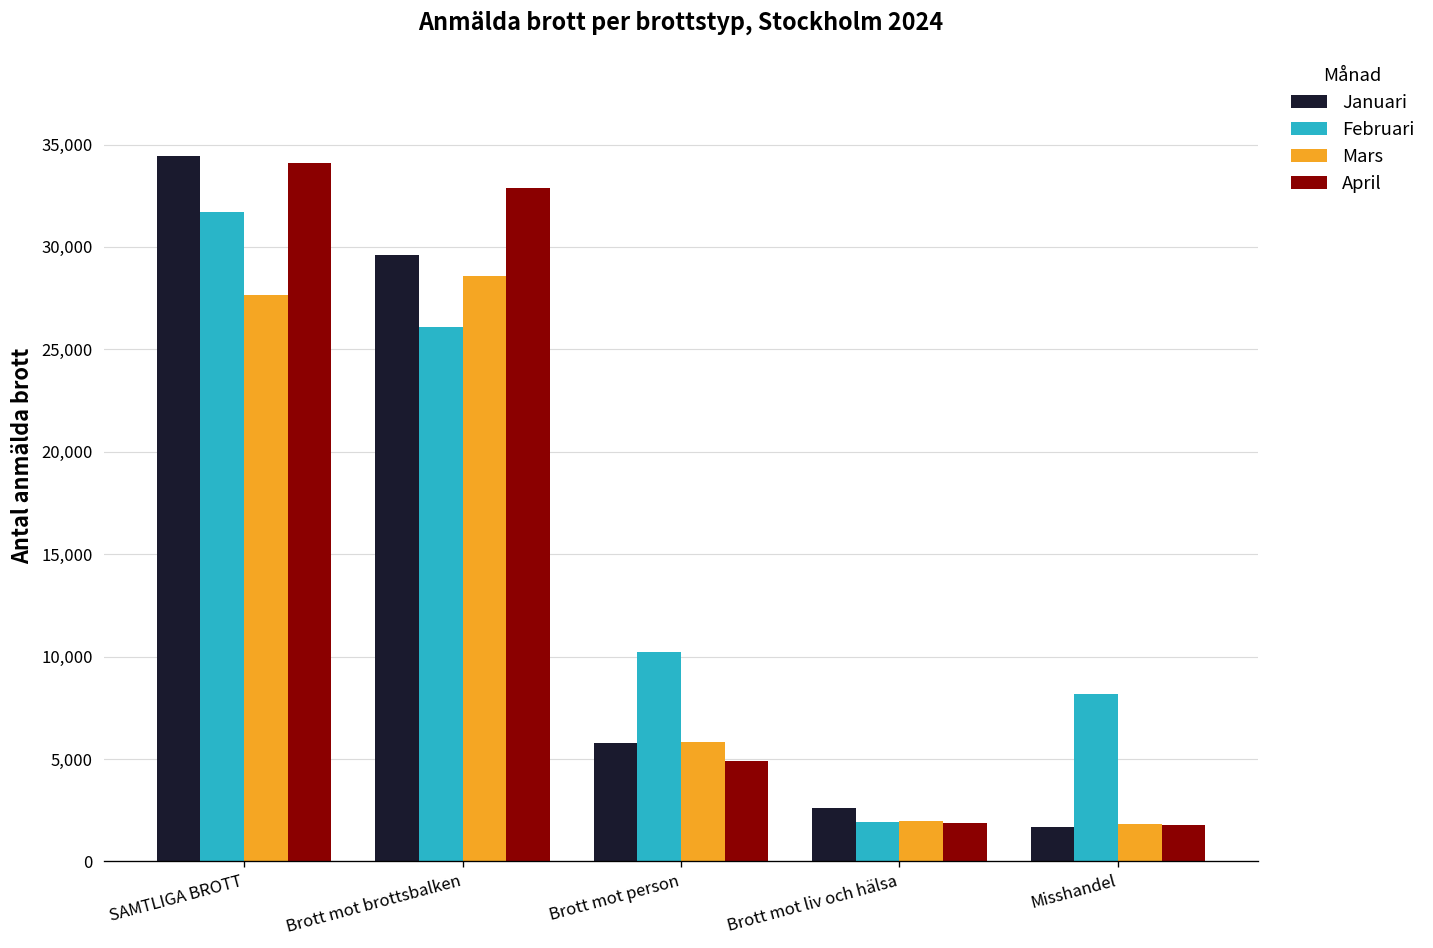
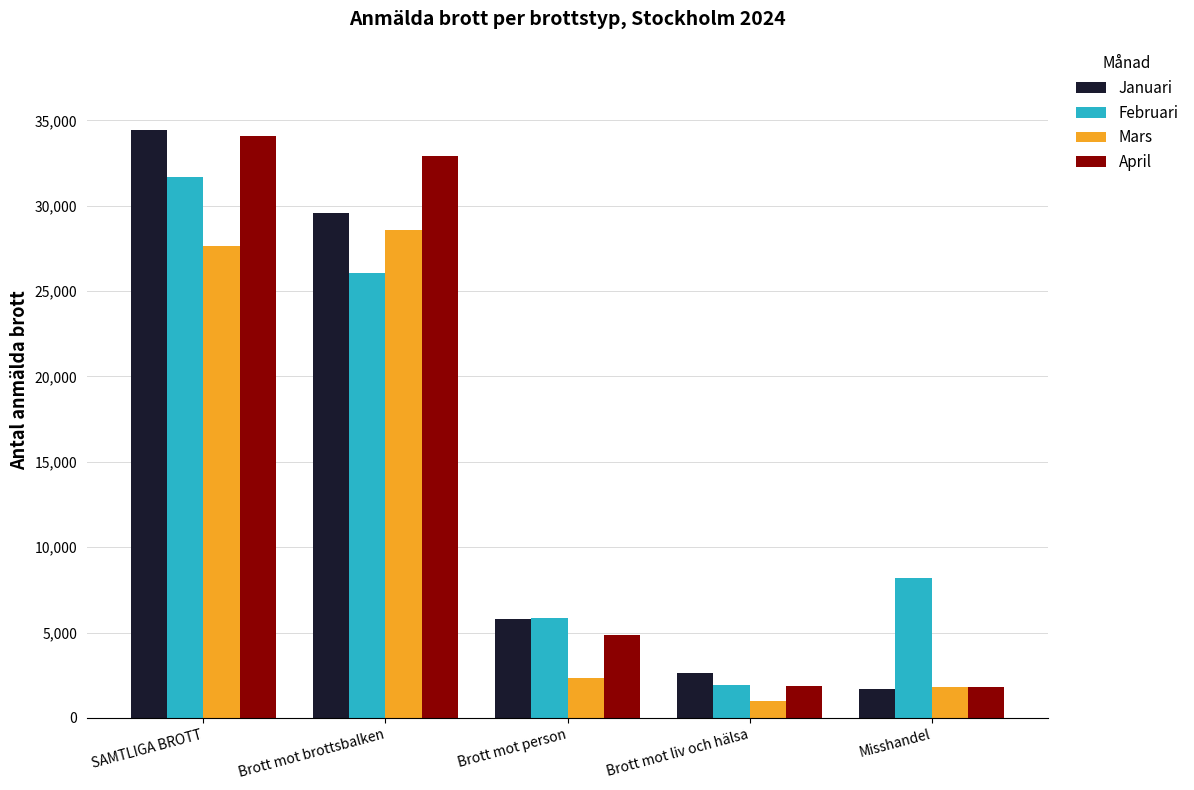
Februari, Brott mot person: 10,200 -> 5,900
Mars, Brott mot person: 5,800 -> 2,300
Mars, Brott mot liv och hälsa: 2,000 -> 1,000
